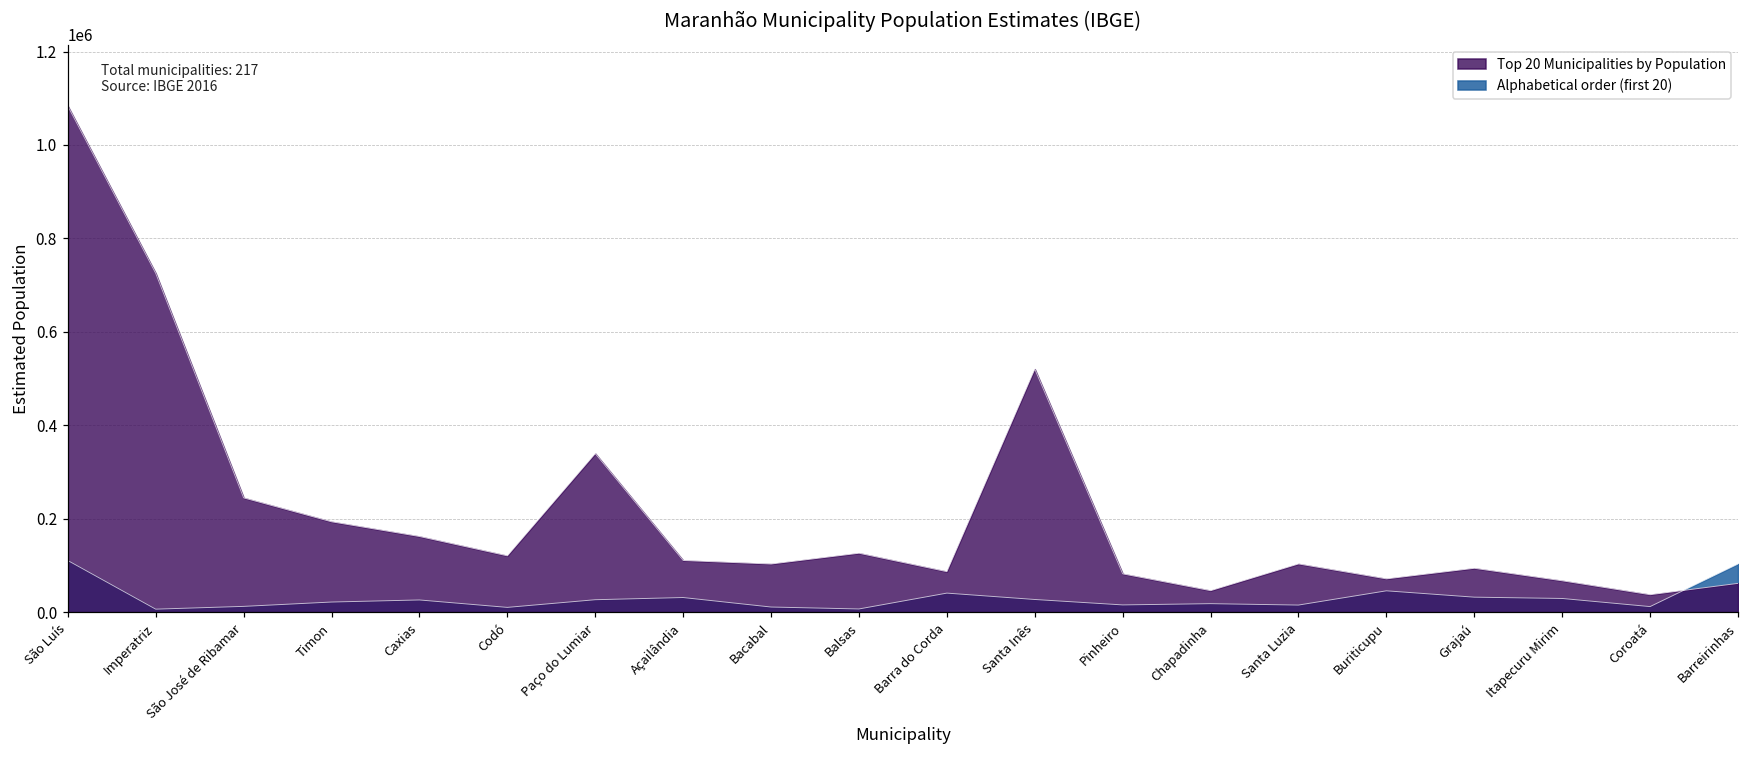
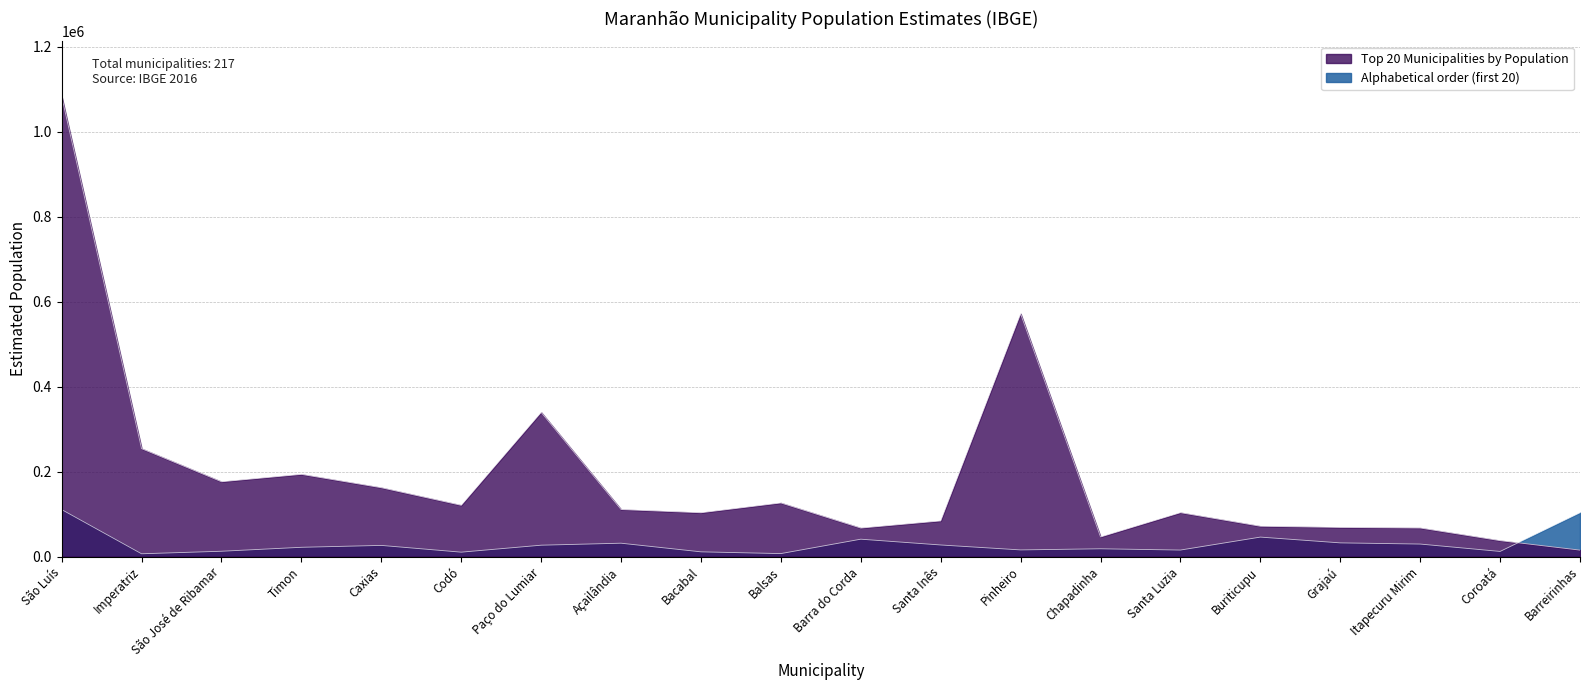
Top 20 Municipalities by Population, Imperatriz: 730000 -> 250000
Top 20 Municipalities by Population, São José de Ribamar: 240000 -> 180000
Top 20 Municipalities by Population, Barra do Corda: 90000 -> 70000
Top 20 Municipalities by Population, Santa Inês: 520000 -> 80000
Top 20 Municipalities by Population, Pinheiro: 80000 -> 570000
Top 20 Municipalities by Population, Grajaú: 90000 -> 70000
Top 20 Municipalities by Population, Barreirinhas: 60000 -> 20000
